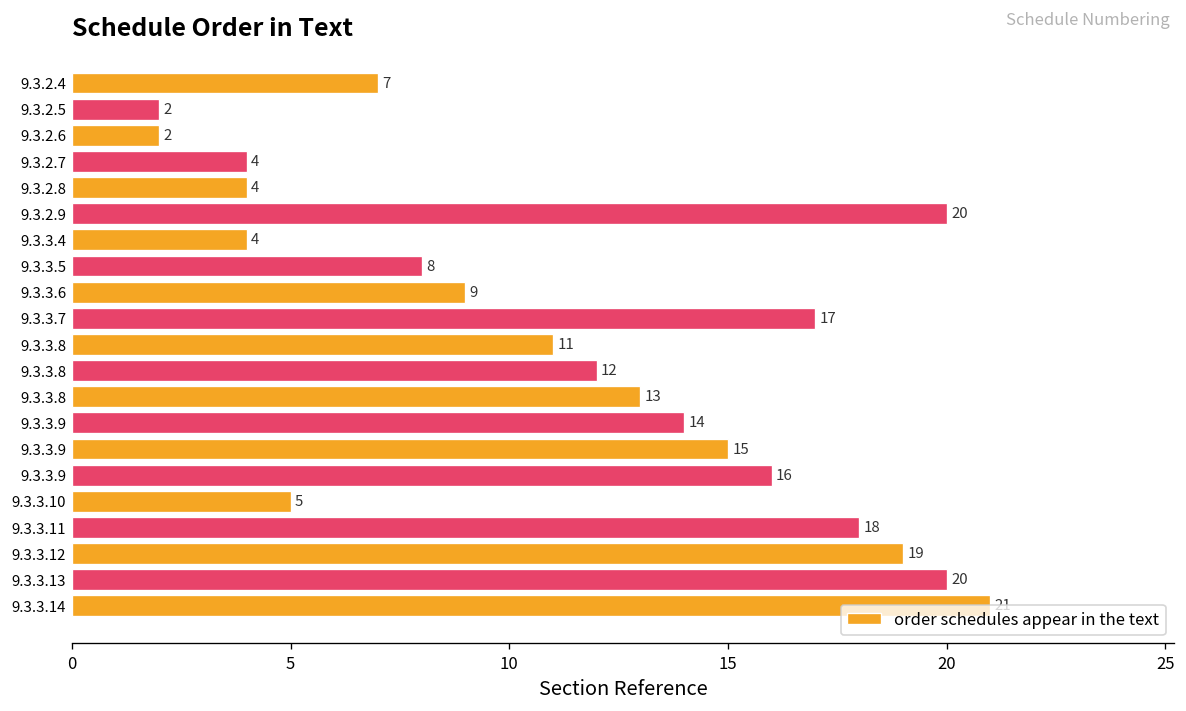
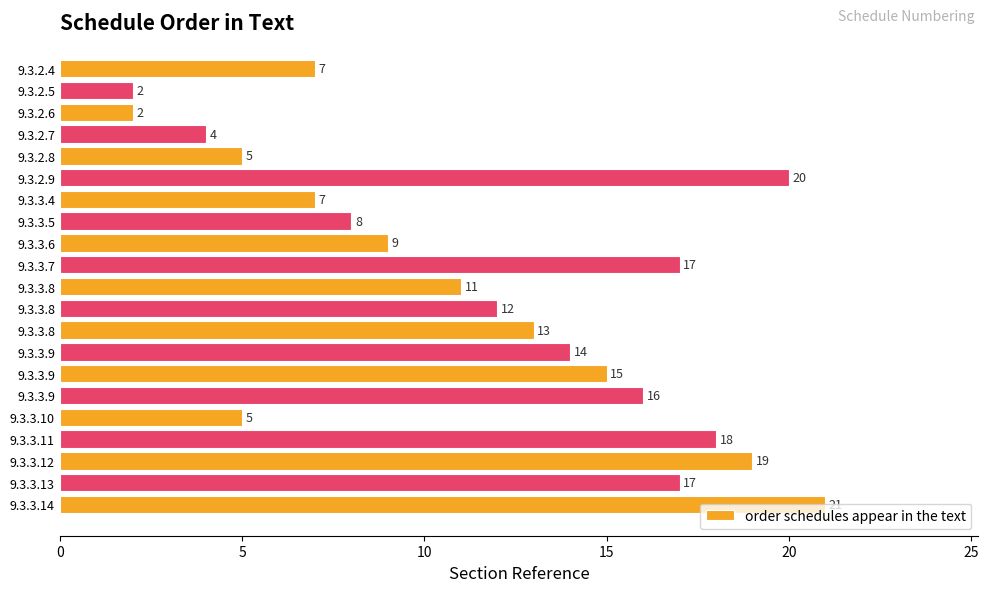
9.3.2.8: 4 -> 5
9.3.3.4: 4 -> 7
9.3.3.13: 20 -> 17
